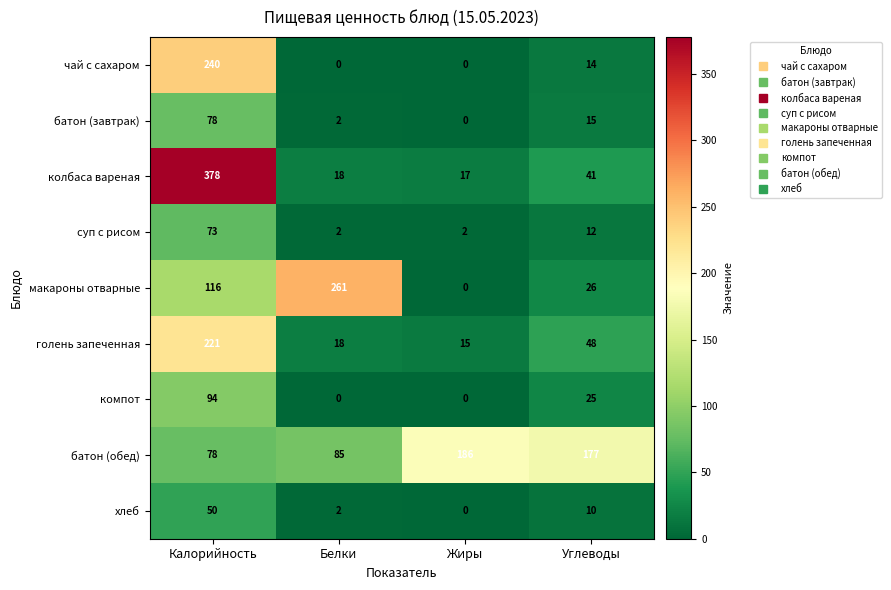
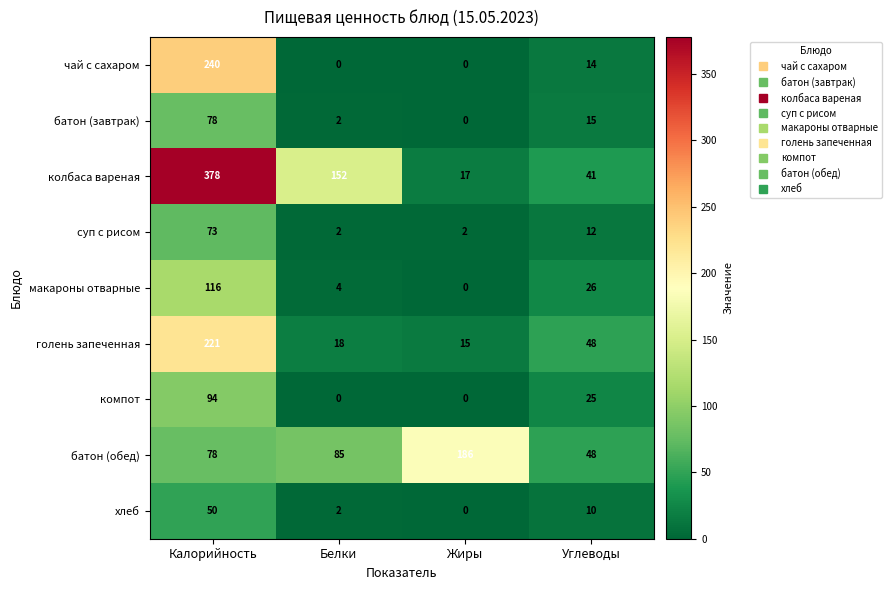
колбаса вареная, Белки: 18 -> 152
макароны отварные, Белки: 261 -> 4
батон (обед), Углеводы: 177 -> 48
